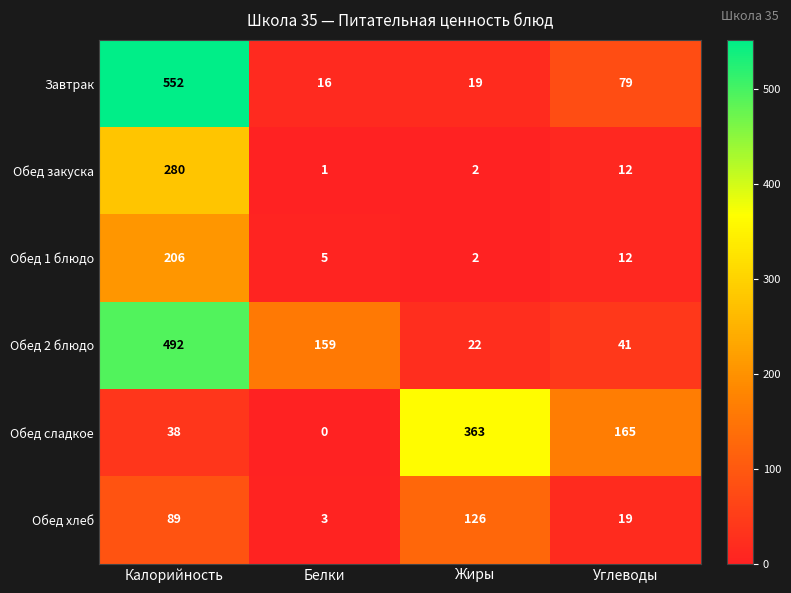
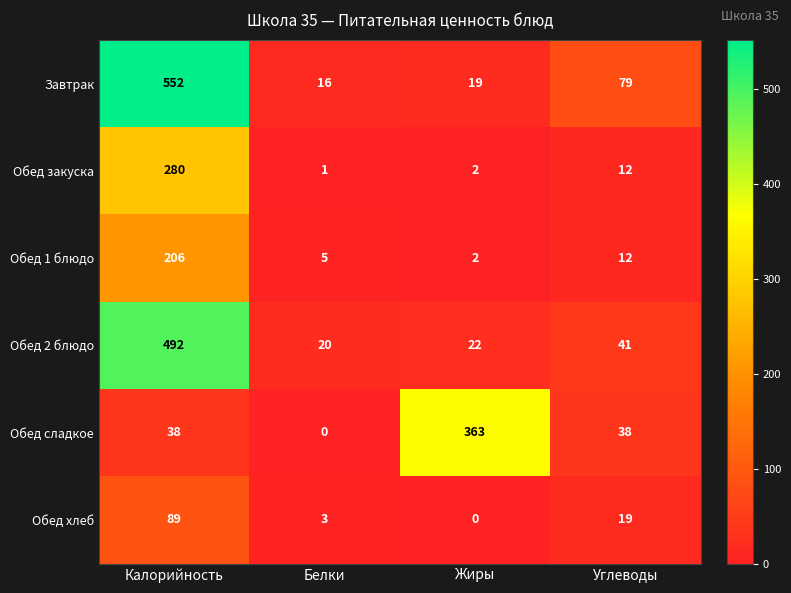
Обед 2 блюдо, Белки: 159 -> 20
Обед сладкое, Углеводы: 165 -> 38
Обед хлеб, Жиры: 126 -> 0
